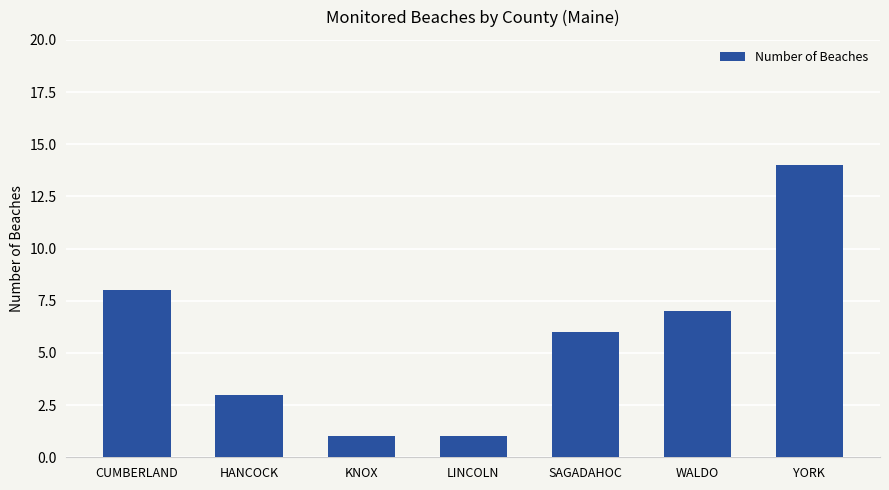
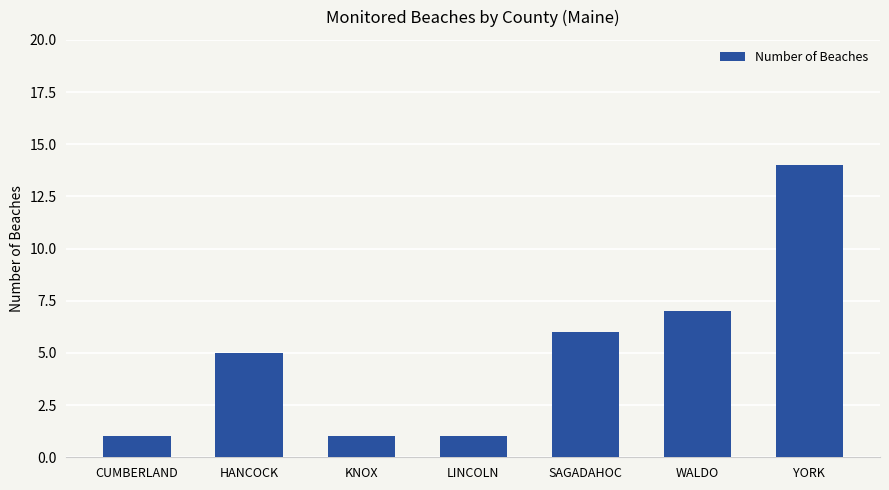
CUMBERLAND: 8 -> 1
HANCOCK: 3 -> 5
